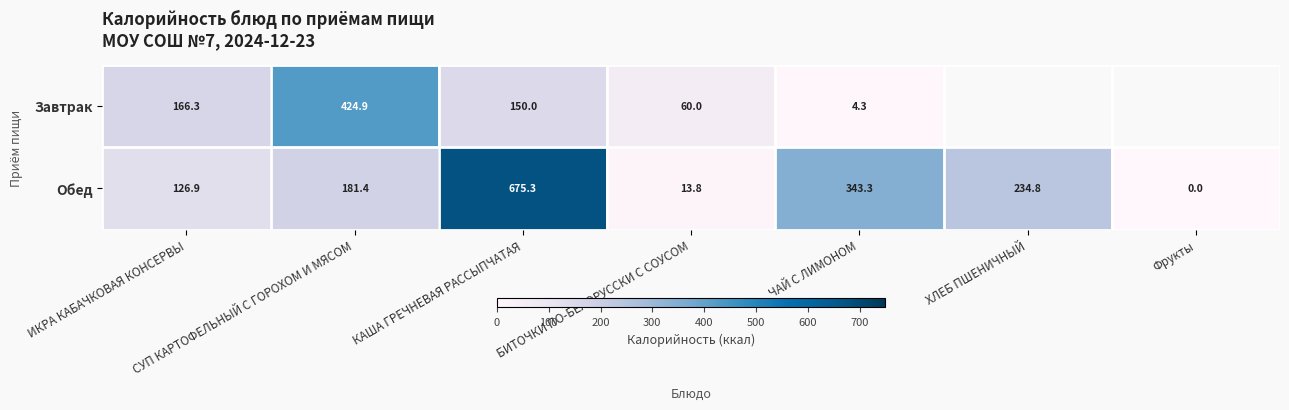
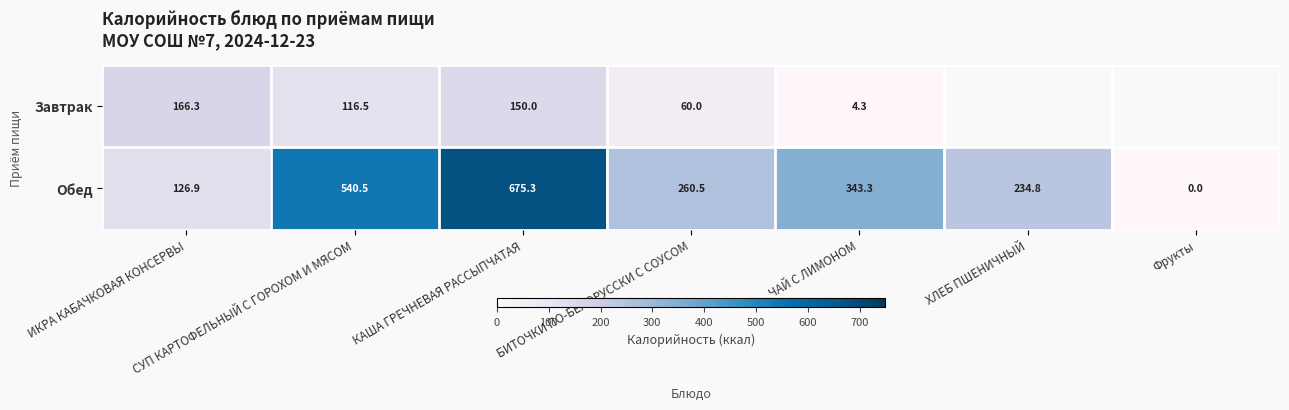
Завтрак, СУП КАРТОФЕЛЬНЫЙ С ГОРОХОМ И МЯСОМ: 424.9 -> 116.5
Обед, СУП КАРТОФЕЛЬНЫЙ С ГОРОХОМ И МЯСОМ: 181.4 -> 540.5
Обед, БИТОЧКИ ПО-БЕЛОРУССКИ С СОУСОМ: 13.8 -> 260.5
